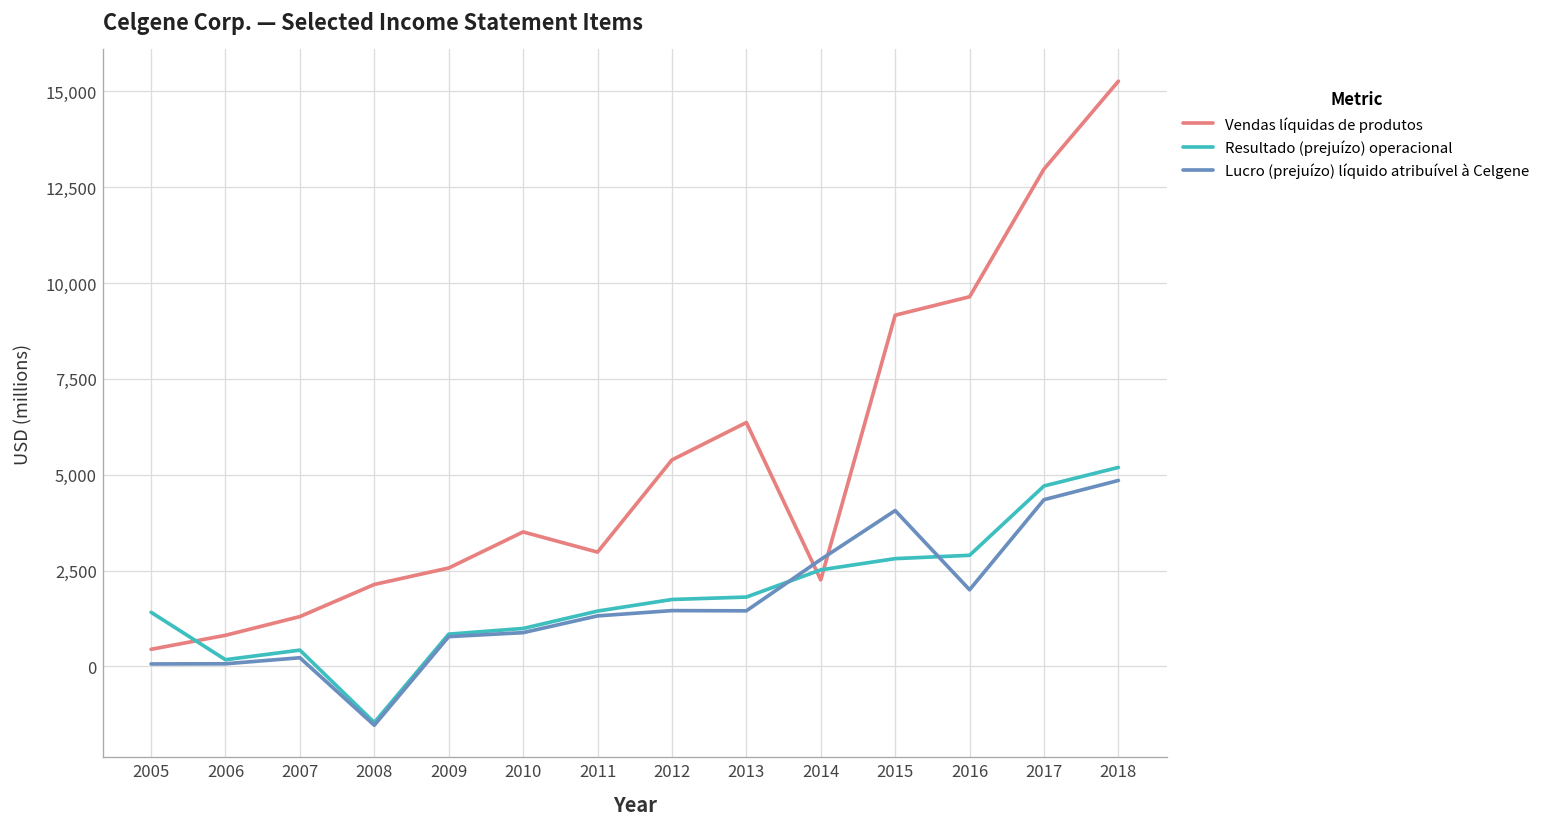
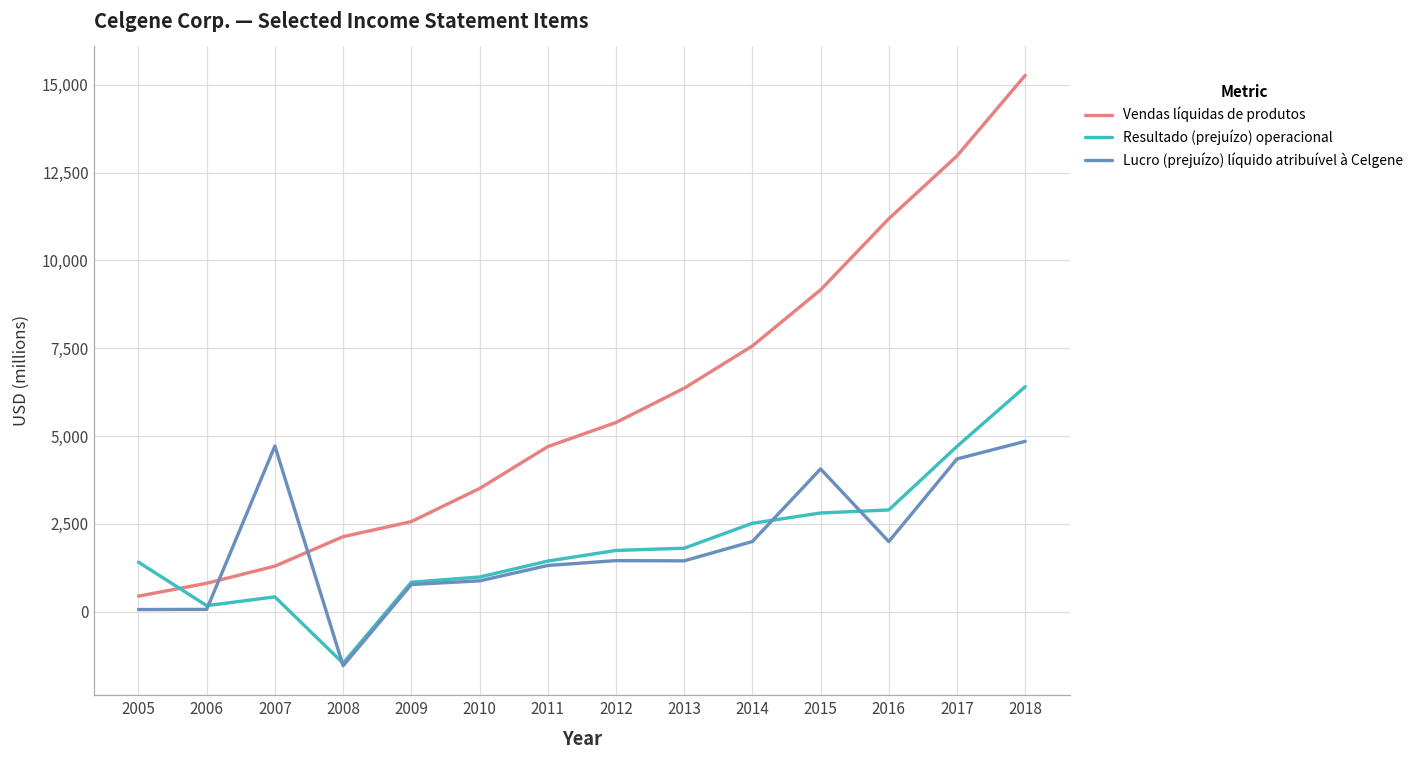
Lucro (prejuízo) líquido atribuível à Celgene, 2007: 200 -> 4,700
Vendas líquidas de produtos, 2011: 3,000 -> 4,700
Vendas líquidas de produtos, 2014: 2,300 -> 7,600
Lucro (prejuízo) líquido atribuível à Celgene, 2014: 2,800 -> 2,000
Vendas líquidas de produtos, 2016: 9,600 -> 11,200
Resultado (prejuízo) operacional, 2018: 5,200 -> 6,400
